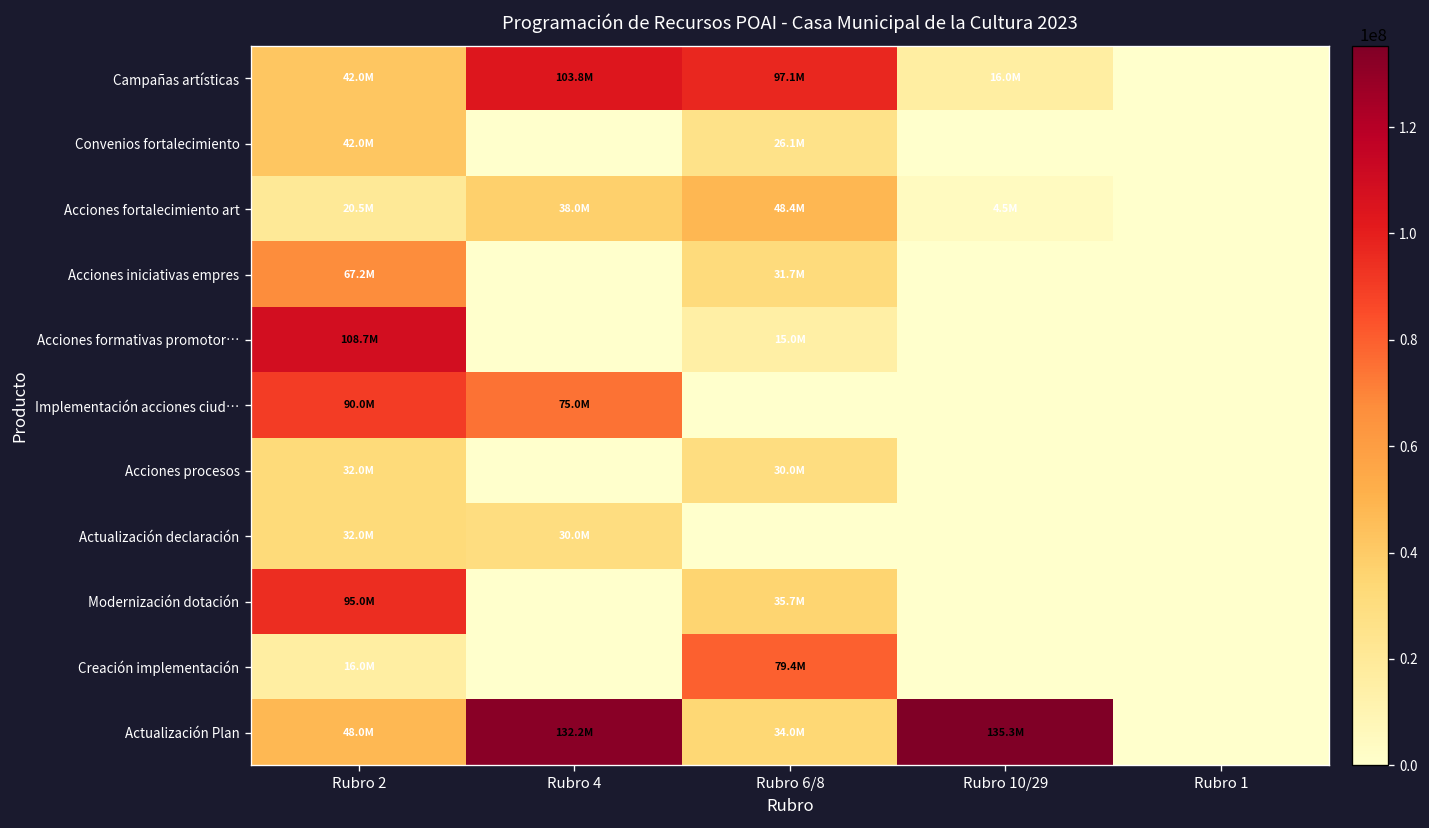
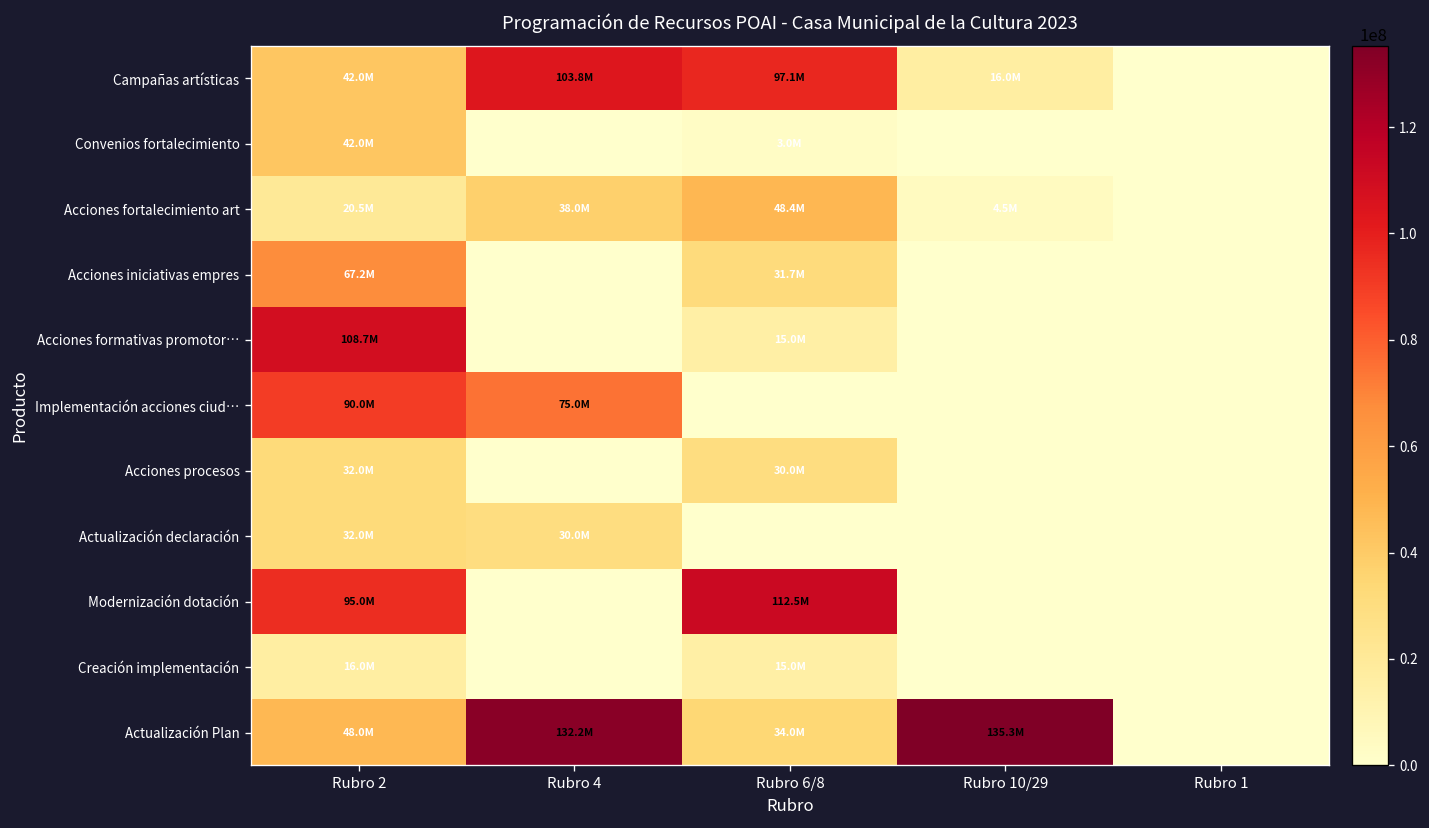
Convenios fortalecimiento, Rubro 6/8: 26.1M -> 3.0M
Modernización dotación, Rubro 6/8: 35.7M -> 112.5M
Creación implementación, Rubro 6/8: 79.4M -> 15.0M
